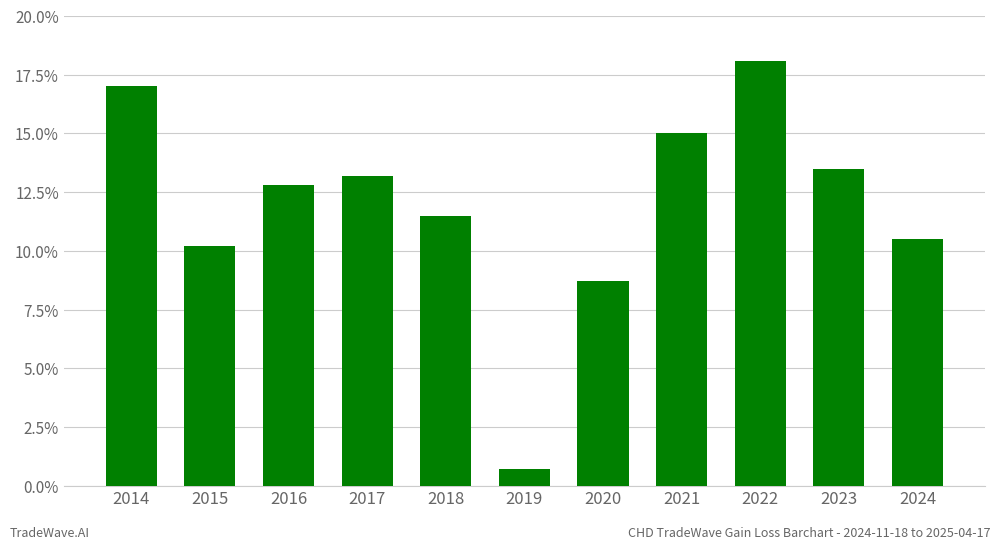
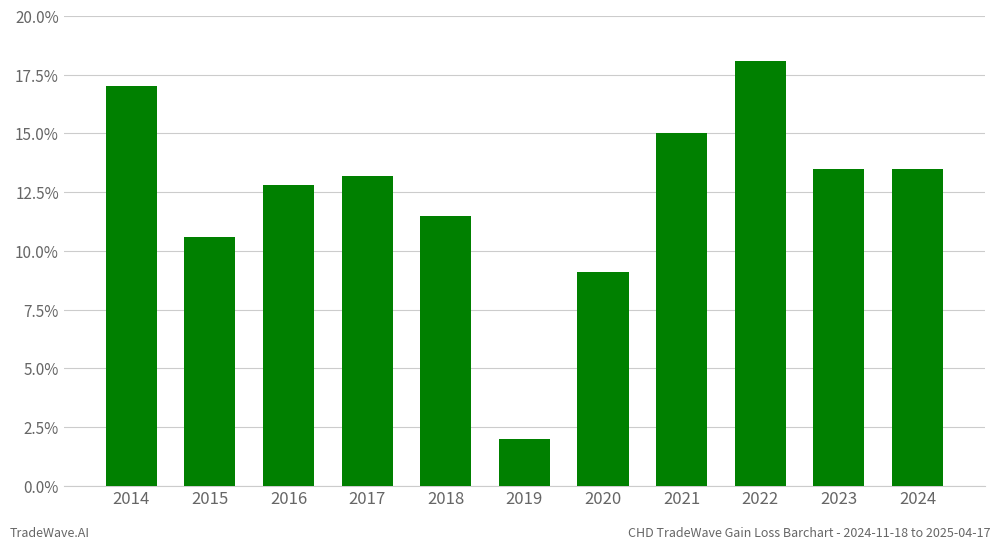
2015: 10.2% -> 10.6%
2019: 0.7% -> 2.0%
2020: 8.7% -> 9.1%
2024: 10.5% -> 13.5%
